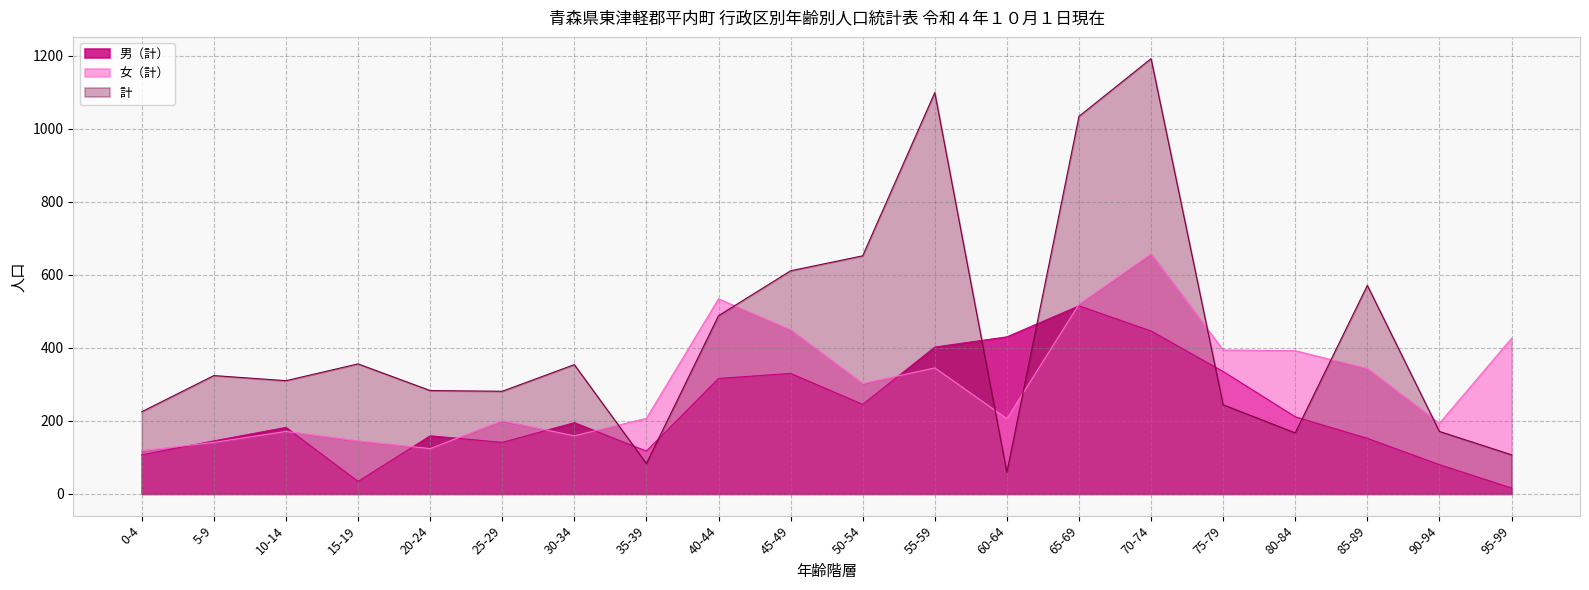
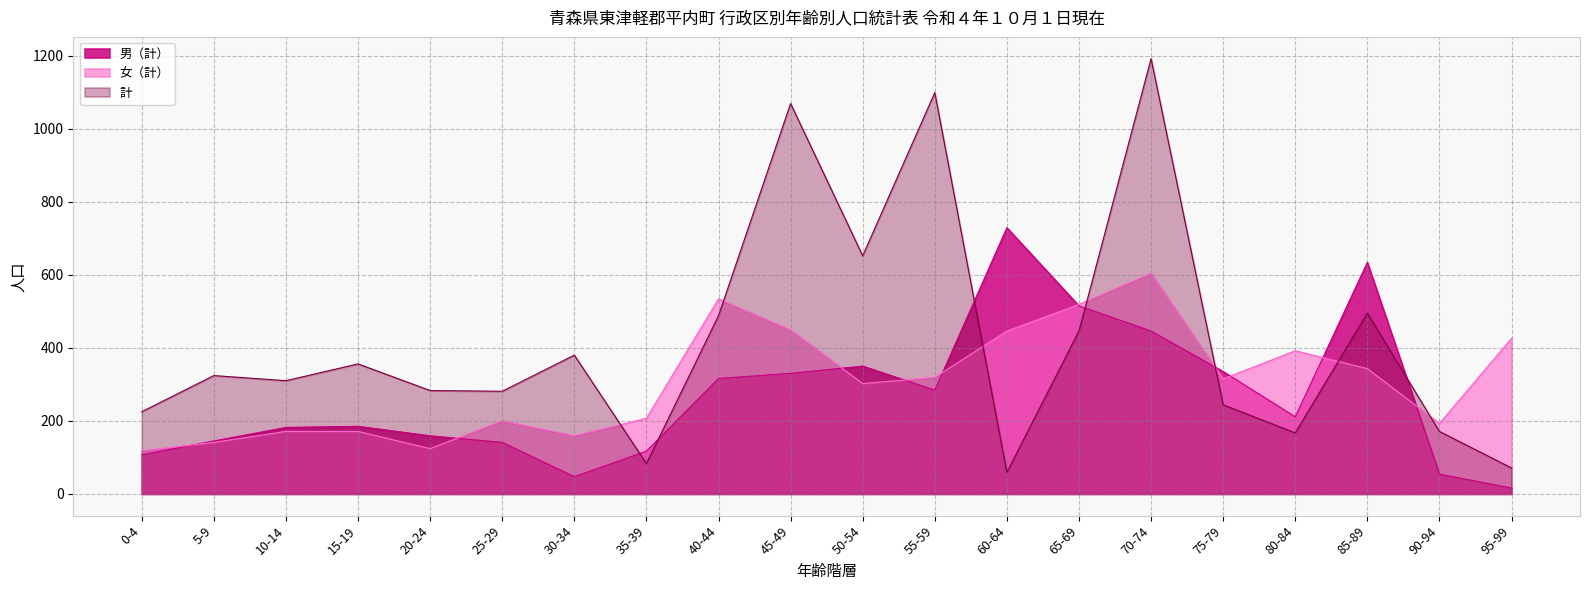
男（計）, 15-19: 30 -> 190
女（計）, 15-19: 150 -> 170
男（計）, 30-34: 200 -> 50
計, 30-34: 350 -> 380
計, 45-49: 610 -> 1070
男（計）, 50-54: 250 -> 350
男（計）, 55-59: 400 -> 280
女（計）, 55-59: 350 -> 320
男（計）, 60-64: 430 -> 730
女（計）, 60-64: 210 -> 450
計, 65-69: 1030 -> 450
女（計）, 70-74: 660 -> 600
女（計）, 75-79: 390 -> 320
男（計）, 85-89: 150 -> 630
計, 85-89: 570 -> 500
男（計）, 90-94: 80 -> 50
計, 95-99: 110 -> 70
